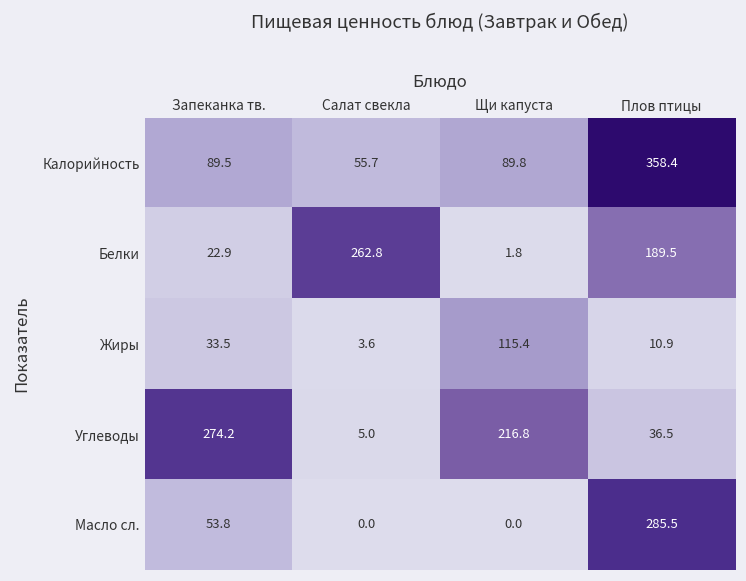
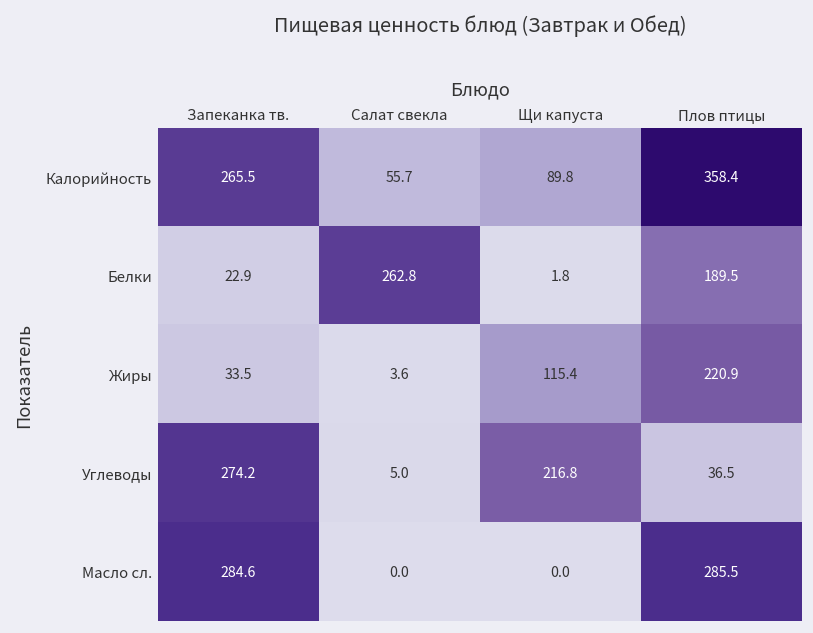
Калорийность, Запеканка тв.: 89.5 -> 265.5
Жиры, Плов птицы: 10.9 -> 220.9
Масло сл., Запеканка тв.: 53.8 -> 284.6
